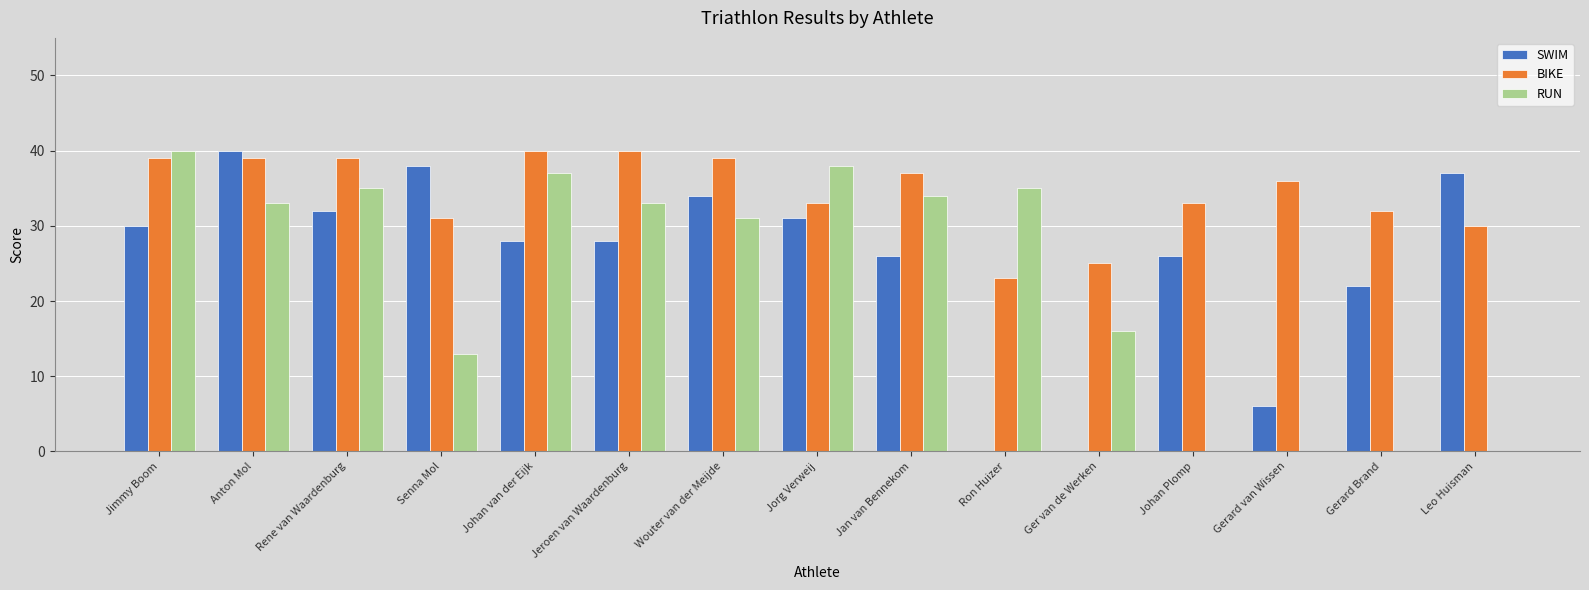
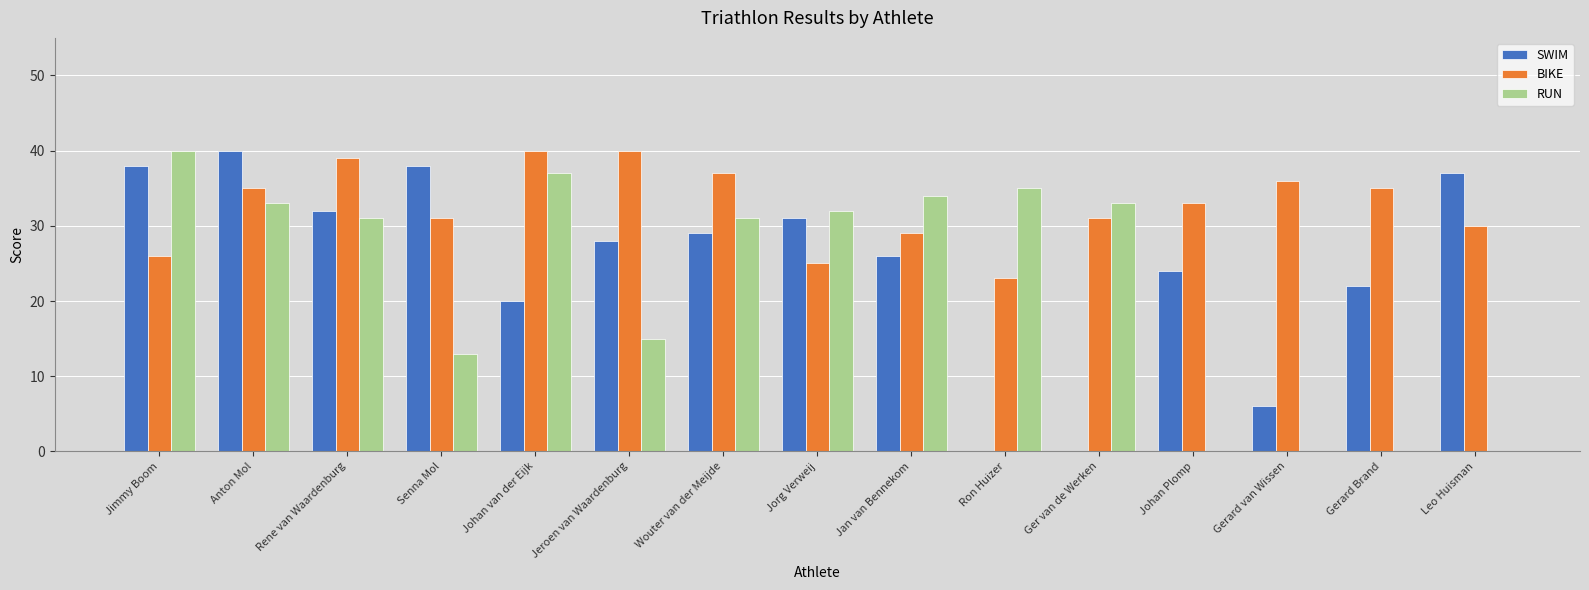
SWIM, Jimmy Boom: 30 -> 38
BIKE, Jimmy Boom: 39 -> 26
BIKE, Anton Mol: 39 -> 35
RUN, Rene van Waardenburg: 35 -> 31
SWIM, Johan van der Eijk: 28 -> 20
RUN, Jeroen van Waardenburg: 33 -> 15
SWIM, Wouter van der Meijde: 34 -> 29
BIKE, Wouter van der Meijde: 39 -> 37
BIKE, Jorg Verweij: 33 -> 25
RUN, Jorg Verweij: 38 -> 32
BIKE, Jan van Bennekom: 37 -> 29
BIKE, Ger van de Werken: 25 -> 31
RUN, Ger van de Werken: 16 -> 33
SWIM, Johan Plomp: 26 -> 24
BIKE, Gerard Brand: 32 -> 35
